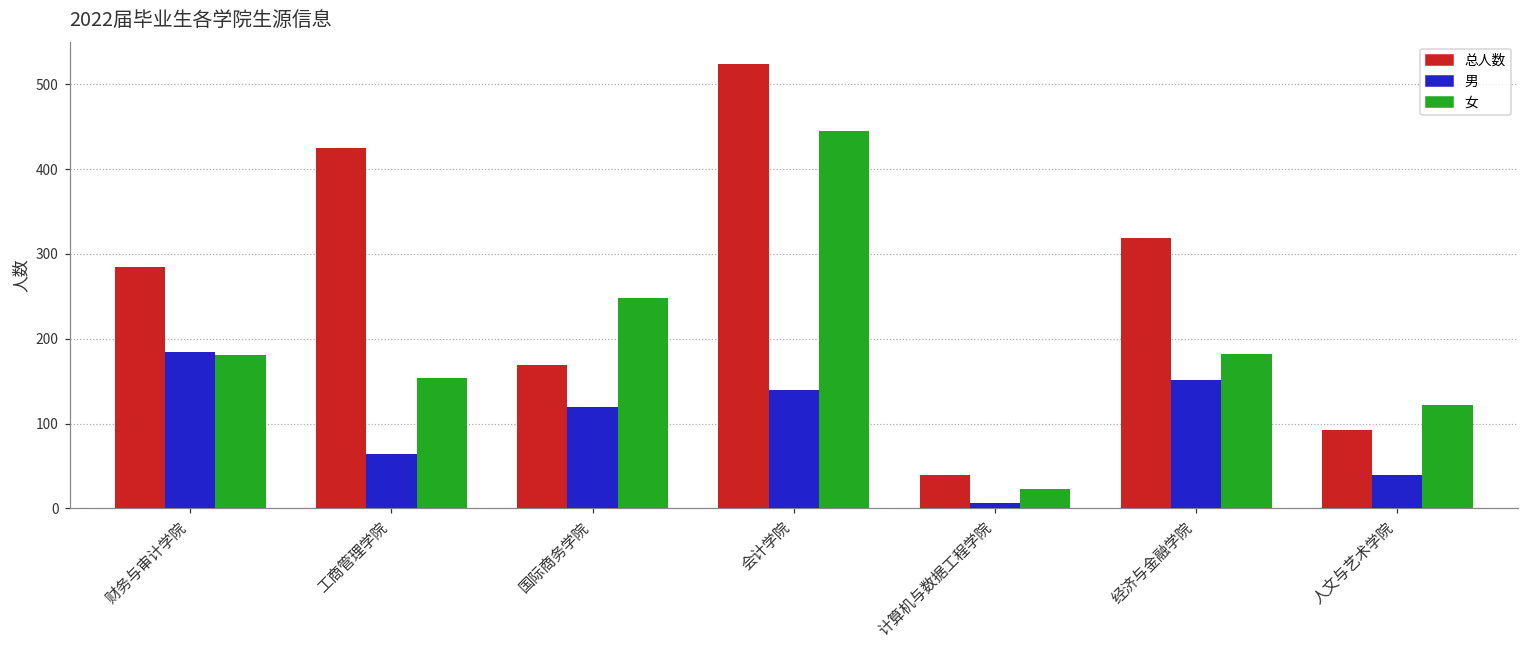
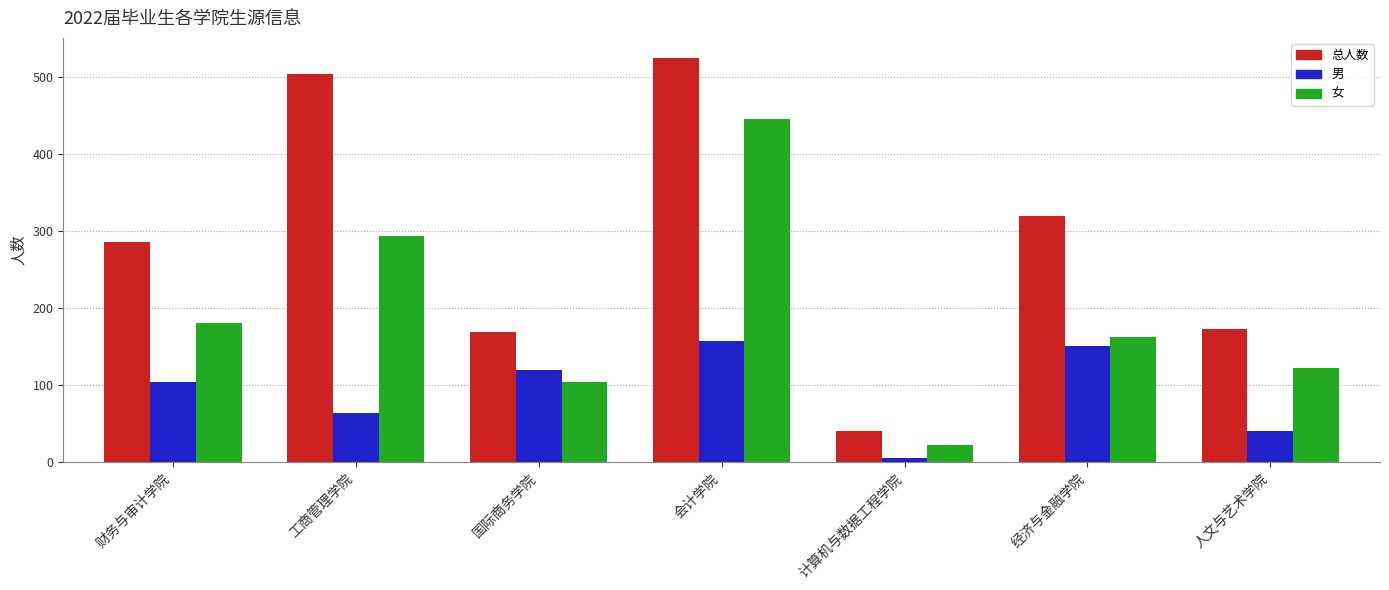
男, 财务与审计学院: 180 -> 100
总人数, 工商管理学院: 430 -> 500
女, 工商管理学院: 150 -> 290
女, 国际商务学院: 250 -> 100
男, 会计学院: 140 -> 160
女, 经济与金融学院: 180 -> 160
总人数, 人文与艺术学院: 90 -> 170
